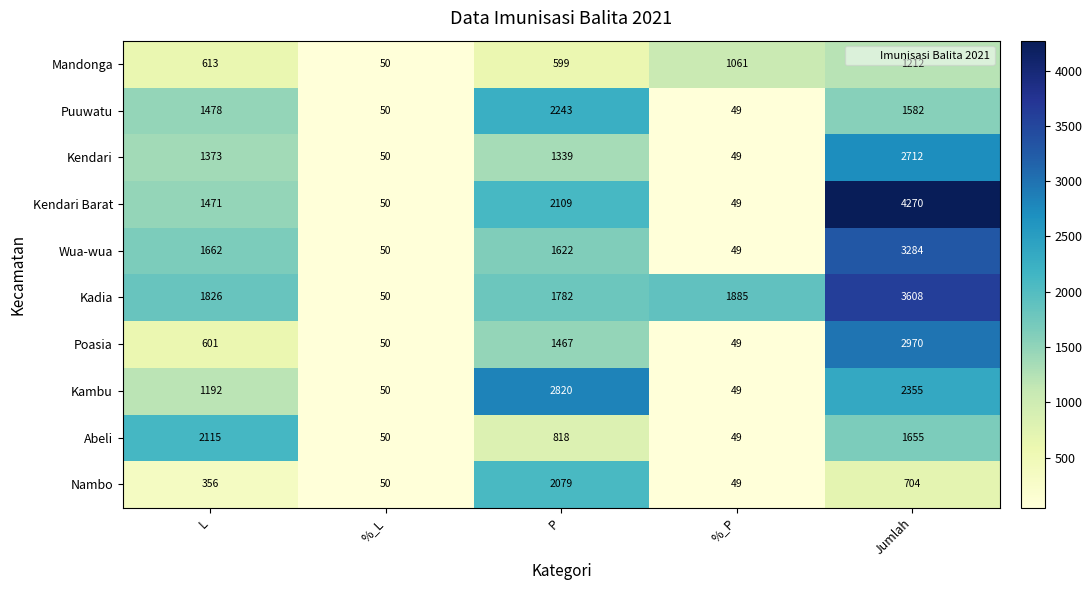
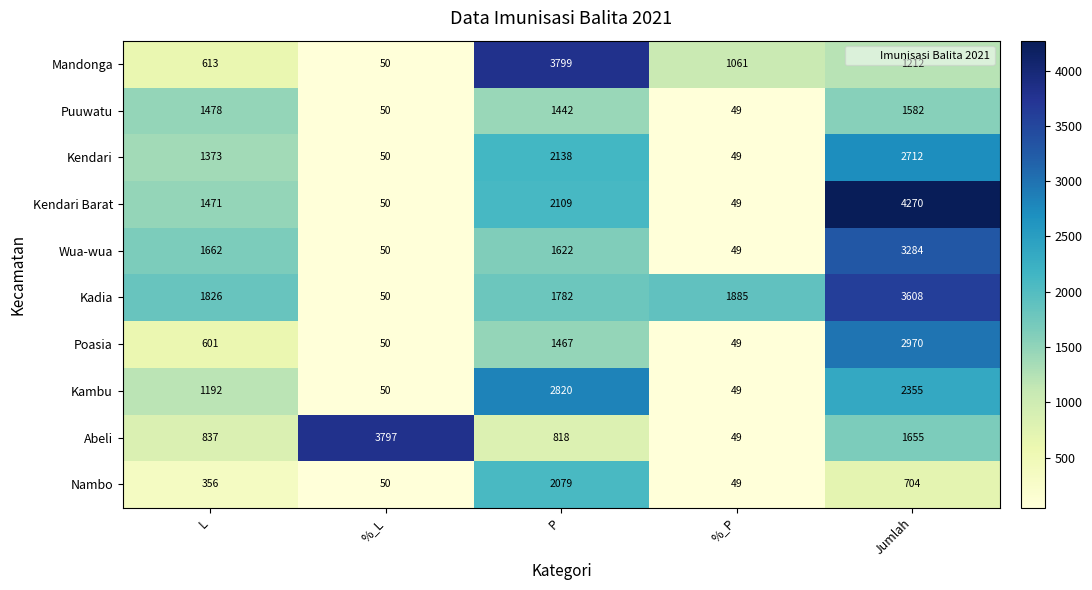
Mandonga, P: 599 -> 3799
Puuwatu, P: 2243 -> 1442
Kendari, P: 1339 -> 2138
Abeli, L: 2115 -> 837
Abeli, %_L: 50 -> 3797
